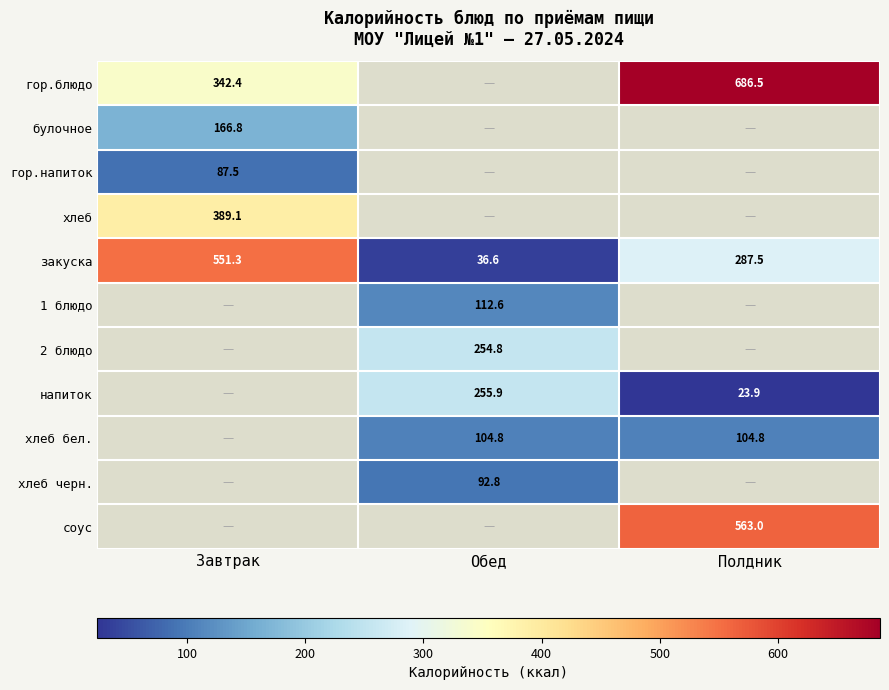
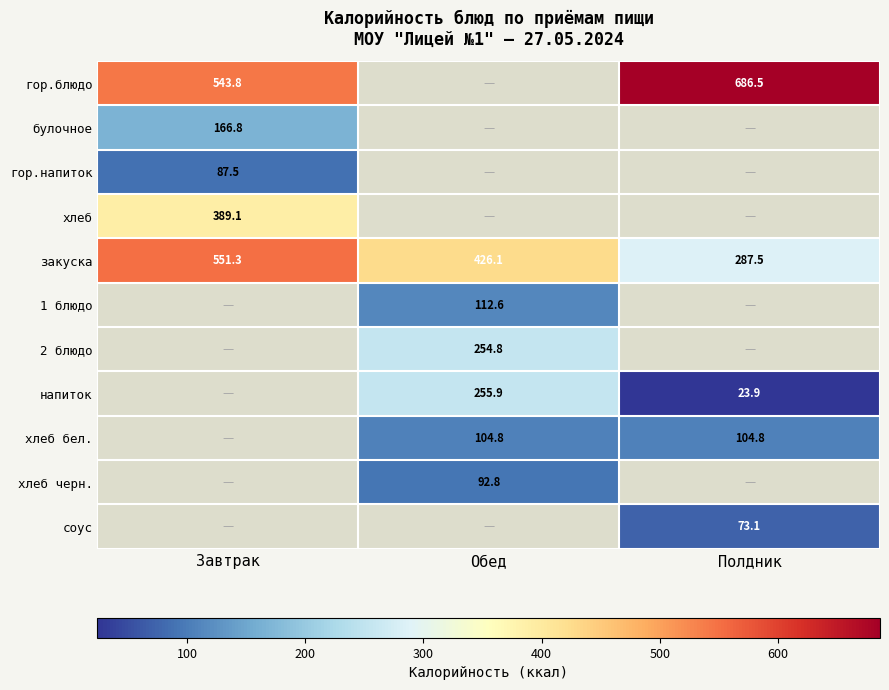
гор.блюдо, Завтрак: 342.4 -> 543.8
закуска, Обед: 36.6 -> 426.1
соус, Полдник: 563.0 -> 73.1
